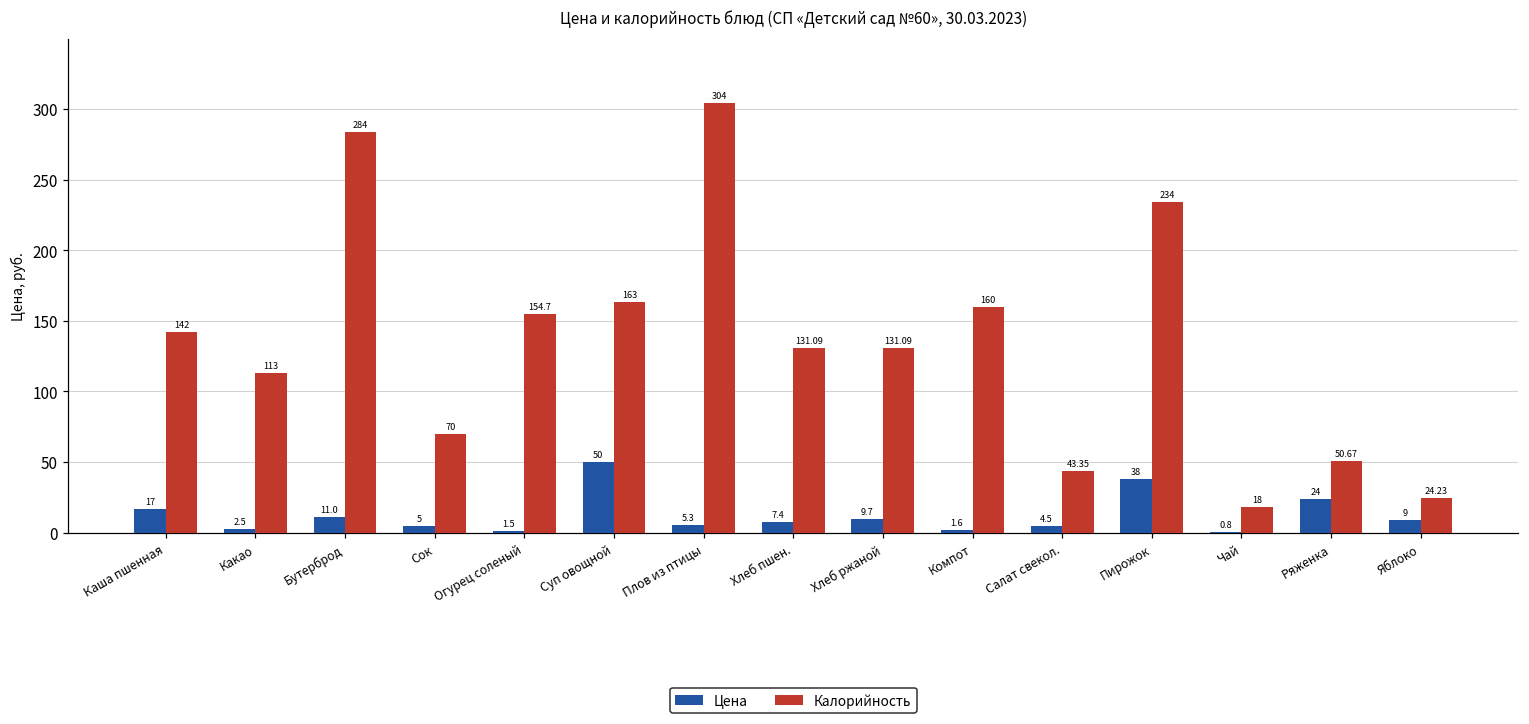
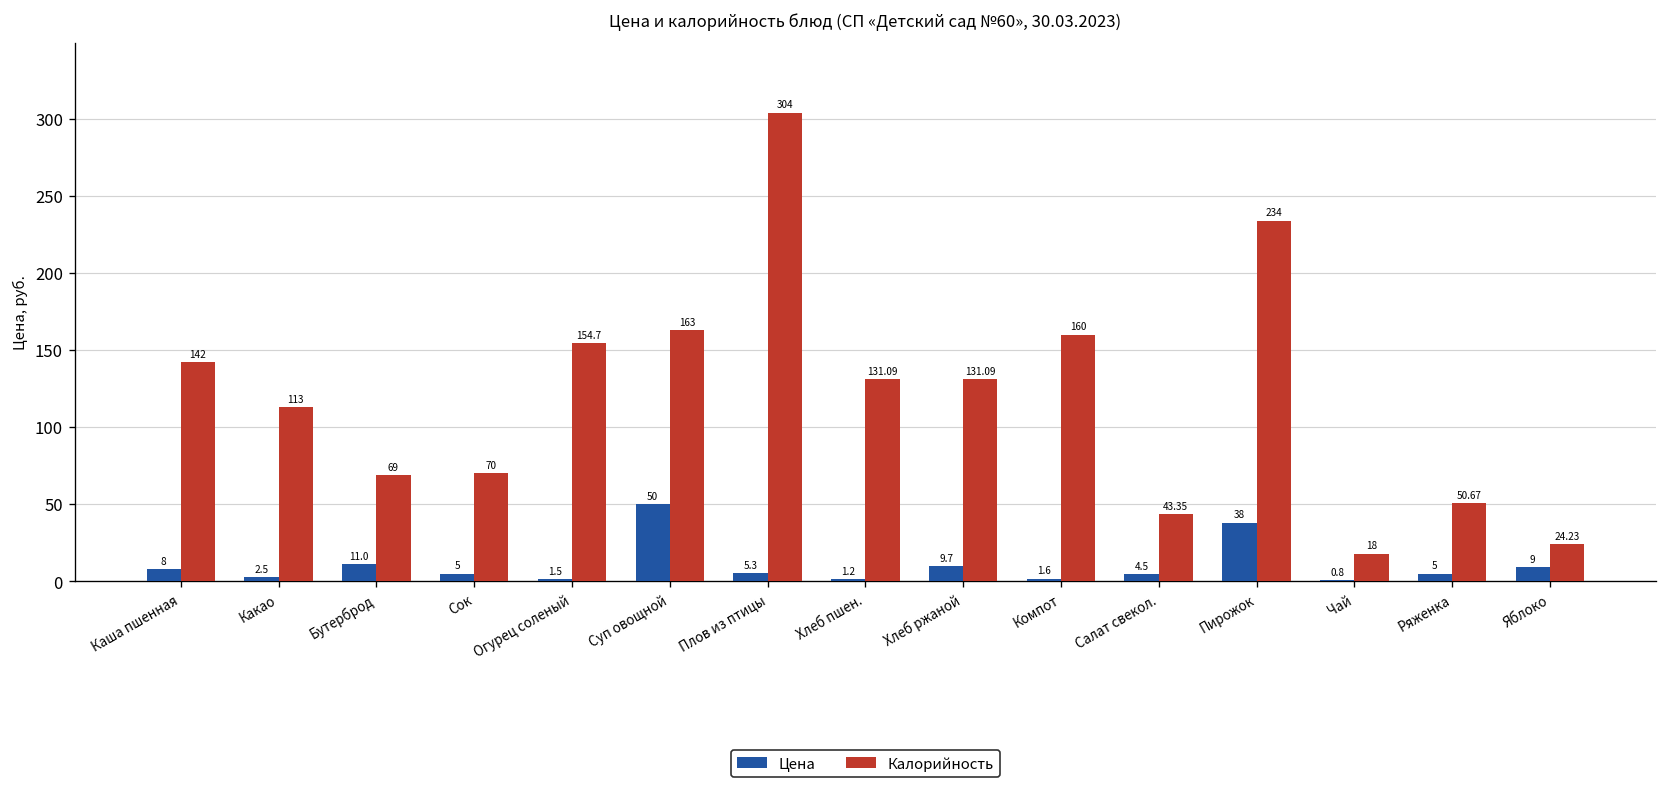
Цена, Каша пшенная: 17 -> 8
Калорийность, Бутерброд: 284 -> 69
Цена, Хлеб пшен.: 7.4 -> 1.2
Цена, Ряженка: 24 -> 5
